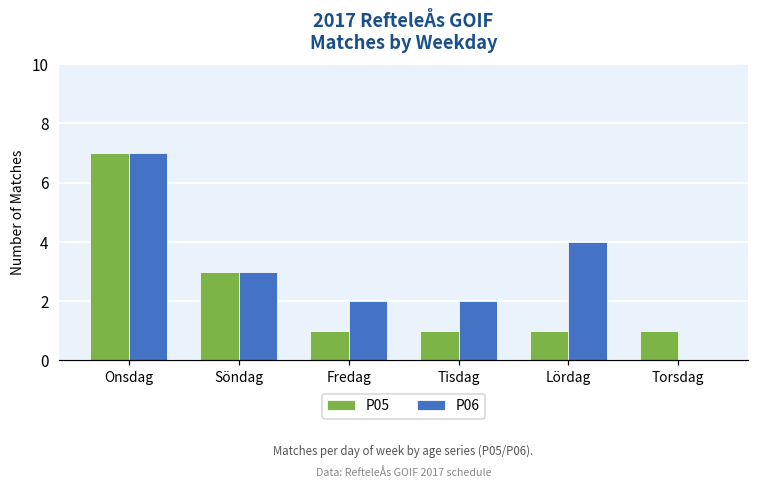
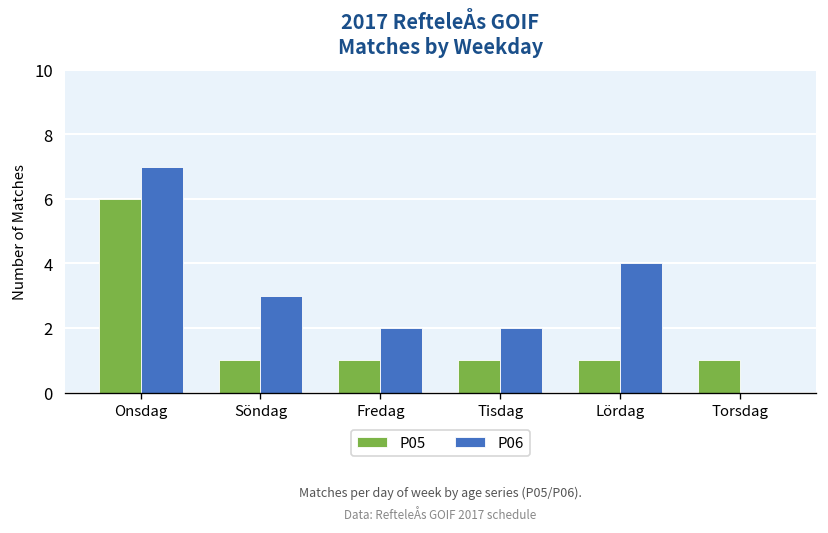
P05, Onsdag: 7 -> 6
P05, Söndag: 3 -> 1
